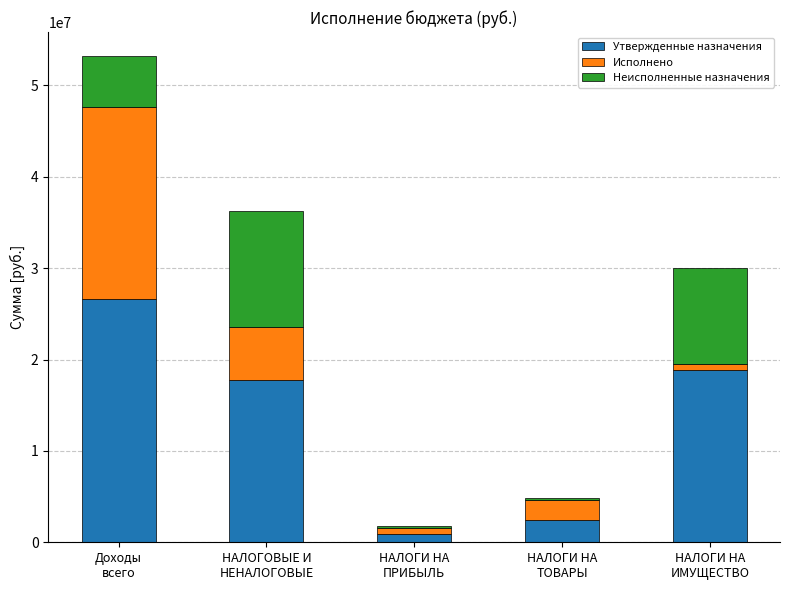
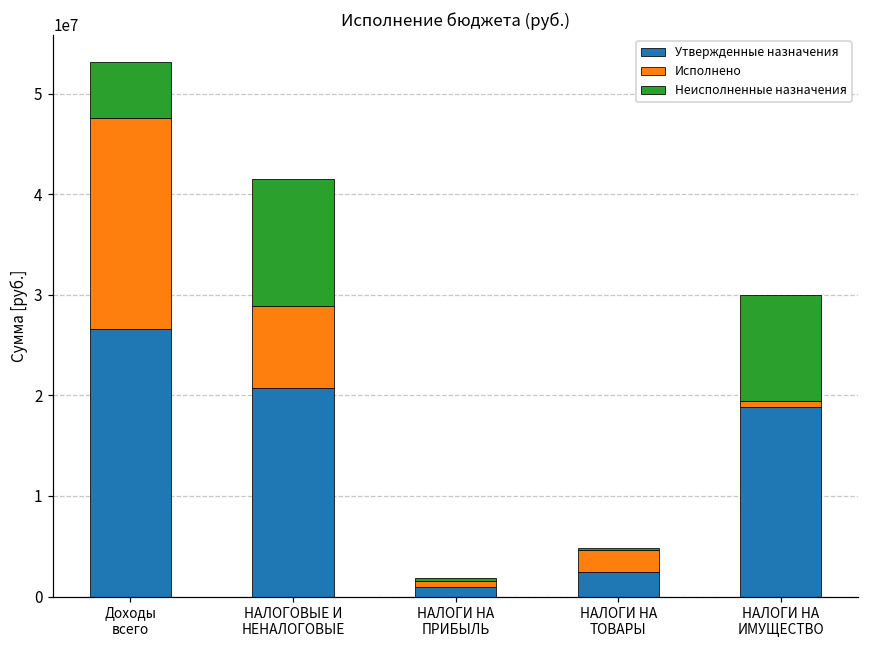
Утвержденные назначения, НАЛОГОВЫЕ И НЕНАЛОГОВЫЕ: 18000000 -> 21000000
Исполнено, НАЛОГОВЫЕ И НЕНАЛОГОВЫЕ: 6000000 -> 8000000
